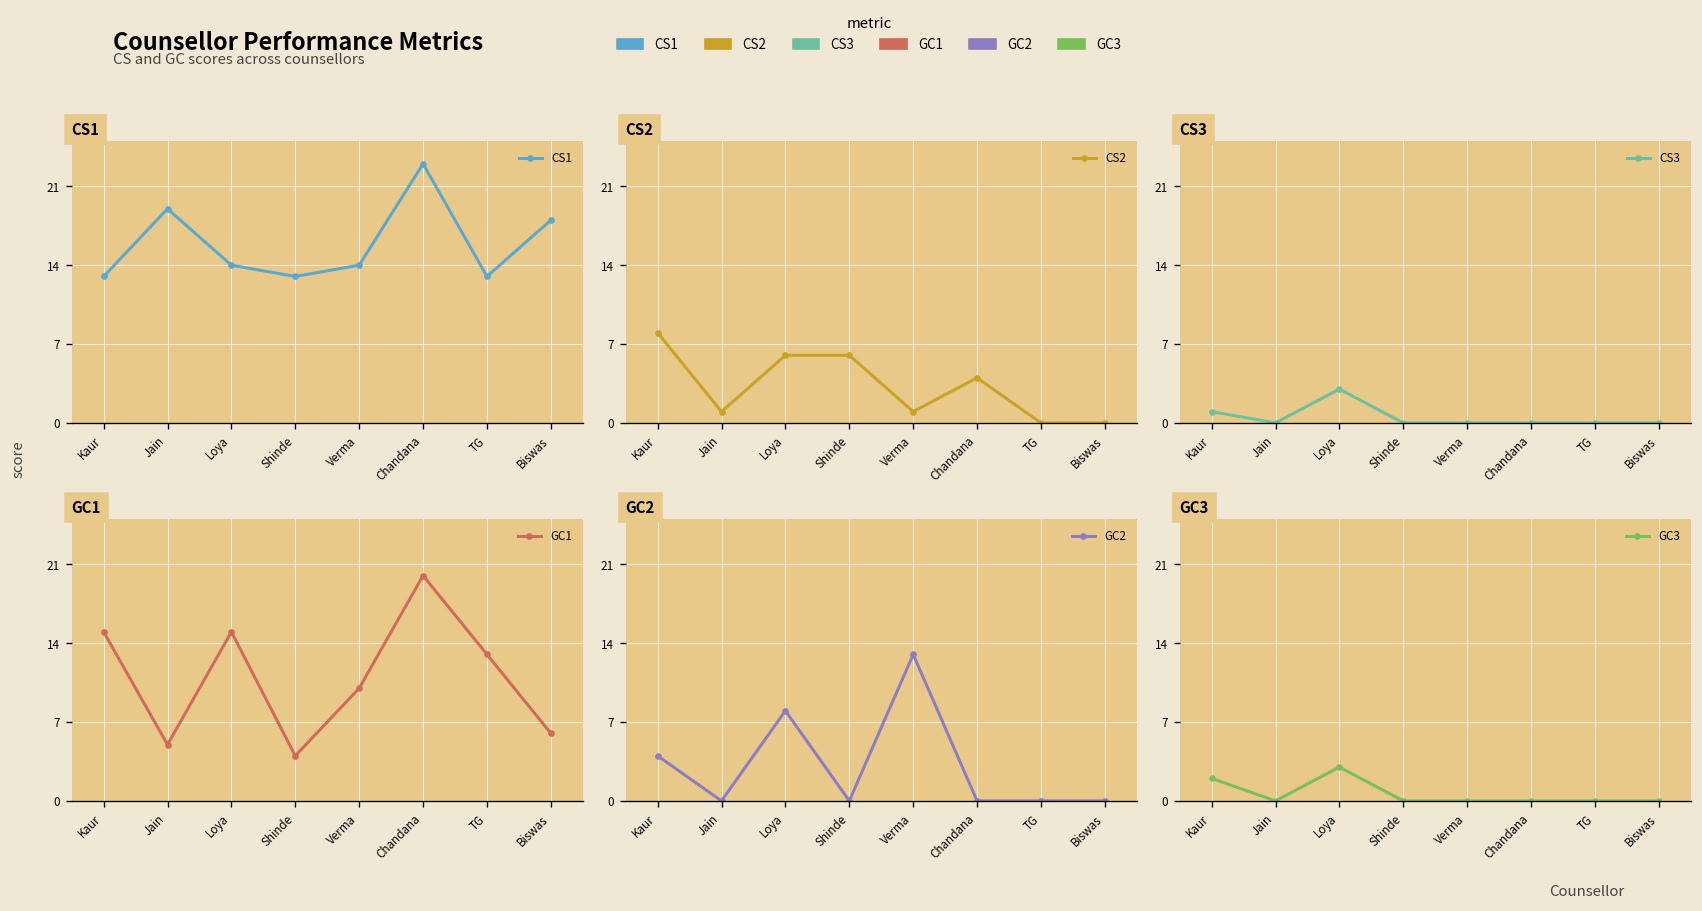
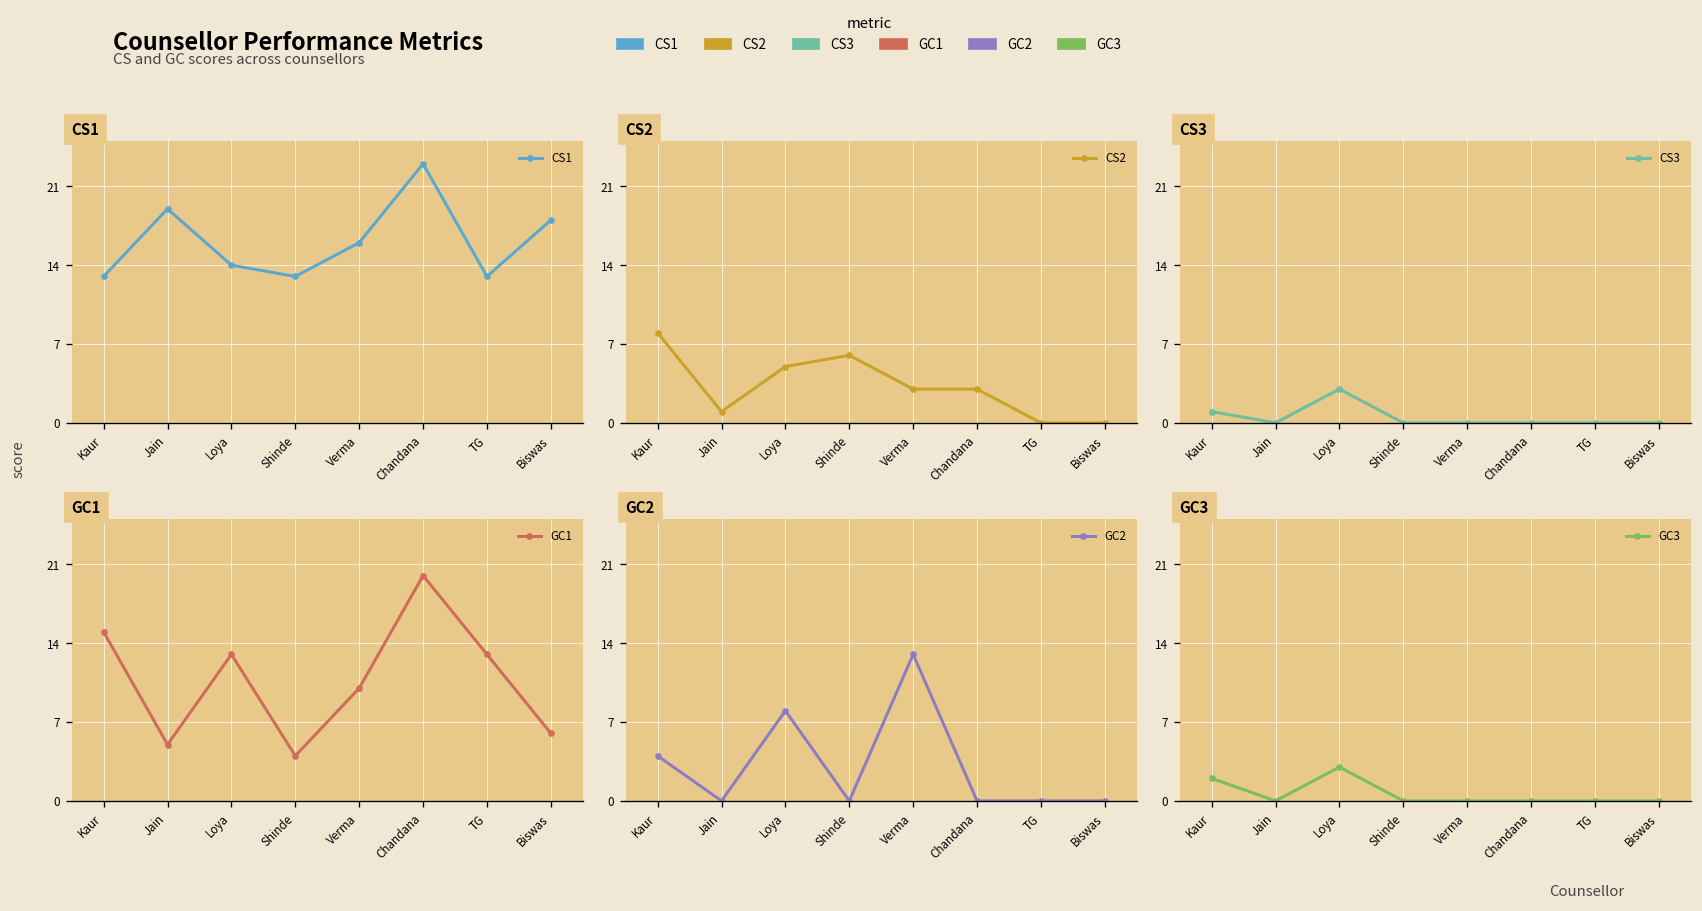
CS1, Verma: 14 -> 16
CS2, Loya: 6 -> 5
CS2, Verma: 1 -> 3
CS2, Chandana: 4 -> 3
GC1, Loya: 15 -> 13
